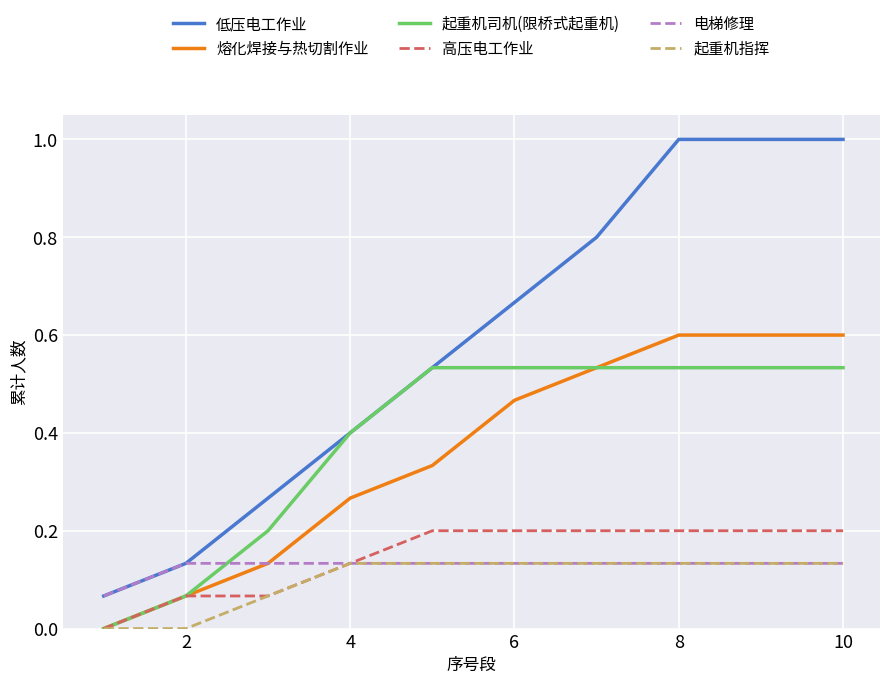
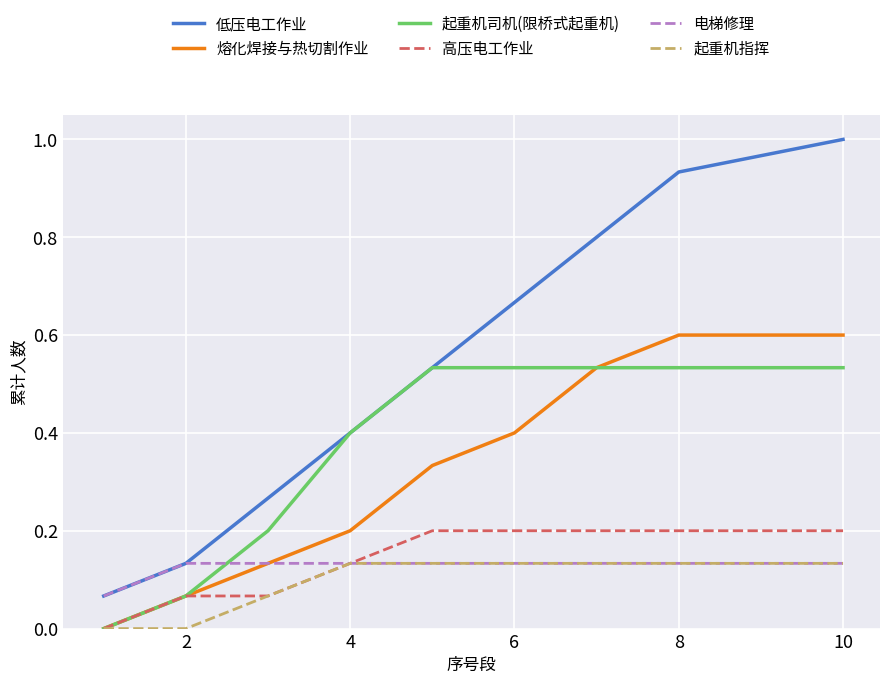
熔化焊接与热切割作业, 4: 0.27 -> 0.20
熔化焊接与热切割作业, 6: 0.47 -> 0.40
低压电工作业, 8: 1.00 -> 0.93
